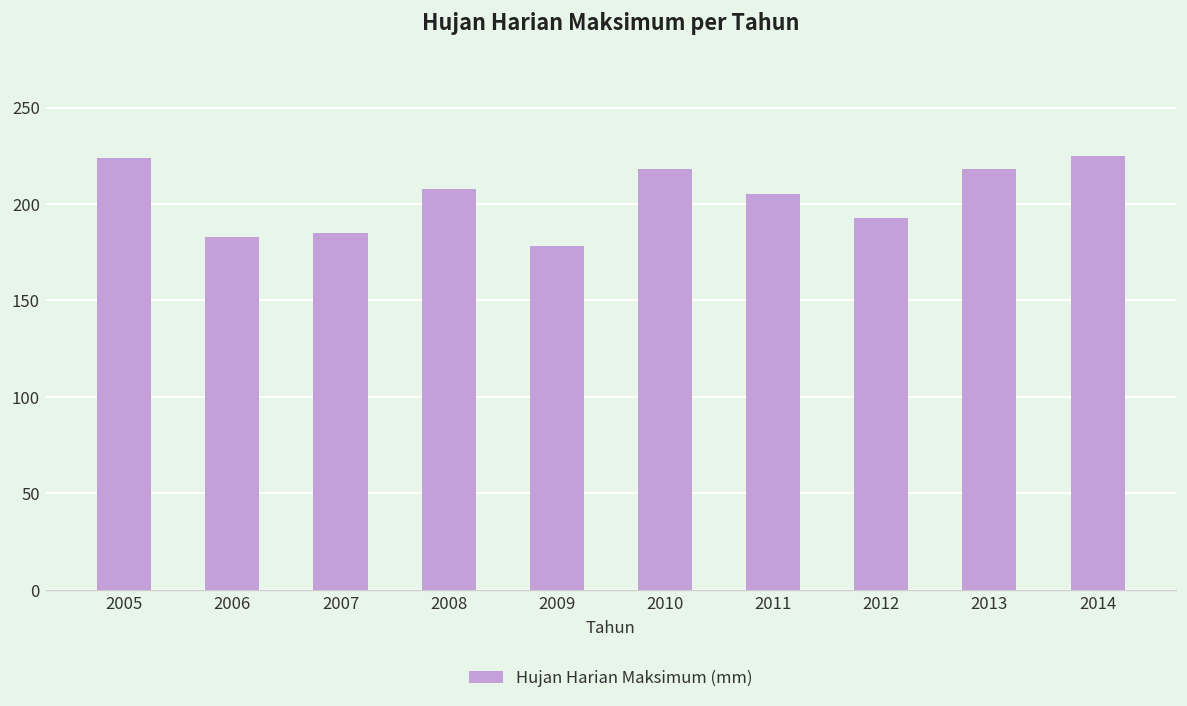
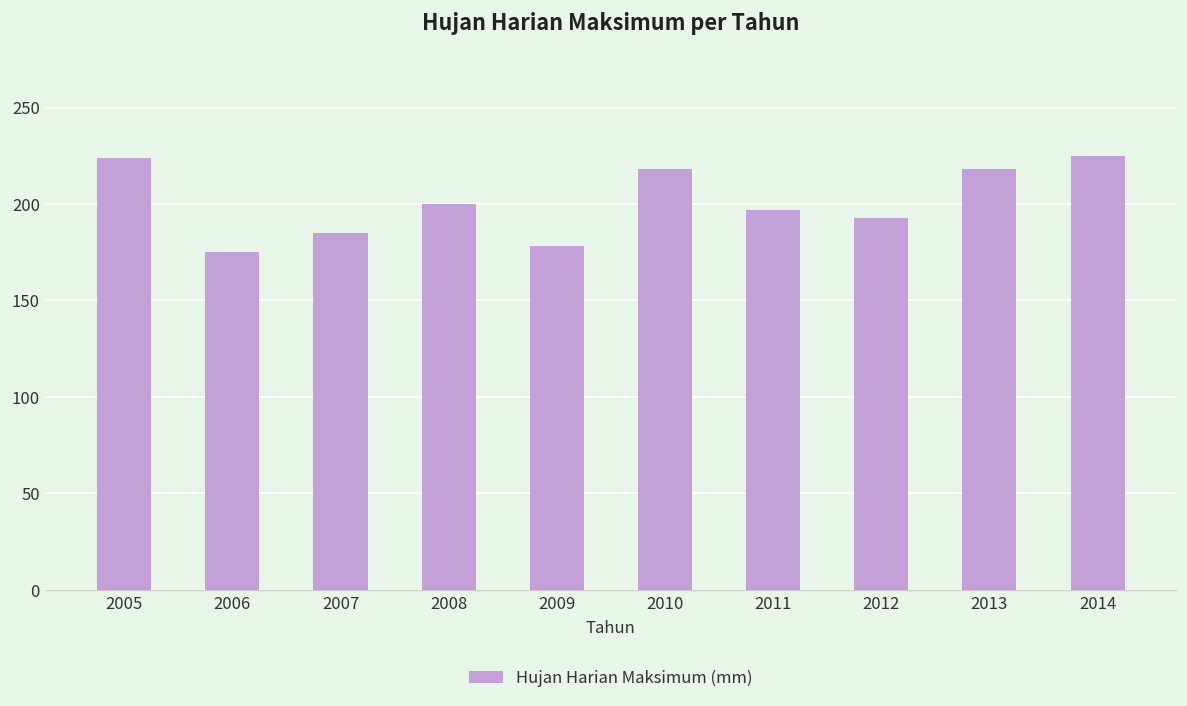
2006: 183 -> 175
2008: 208 -> 200
2011: 205 -> 197
